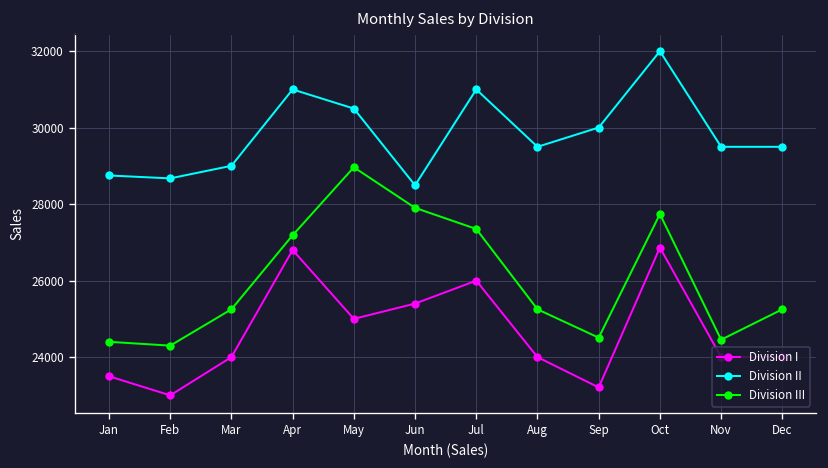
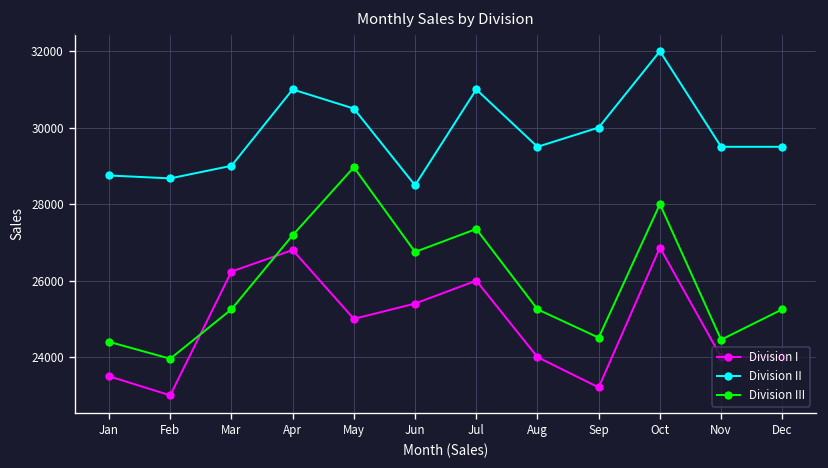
Division III, Feb: 24300 -> 24000
Division I, Mar: 24000 -> 26200
Division III, Jun: 27900 -> 26800
Division III, Oct: 27700 -> 28000
